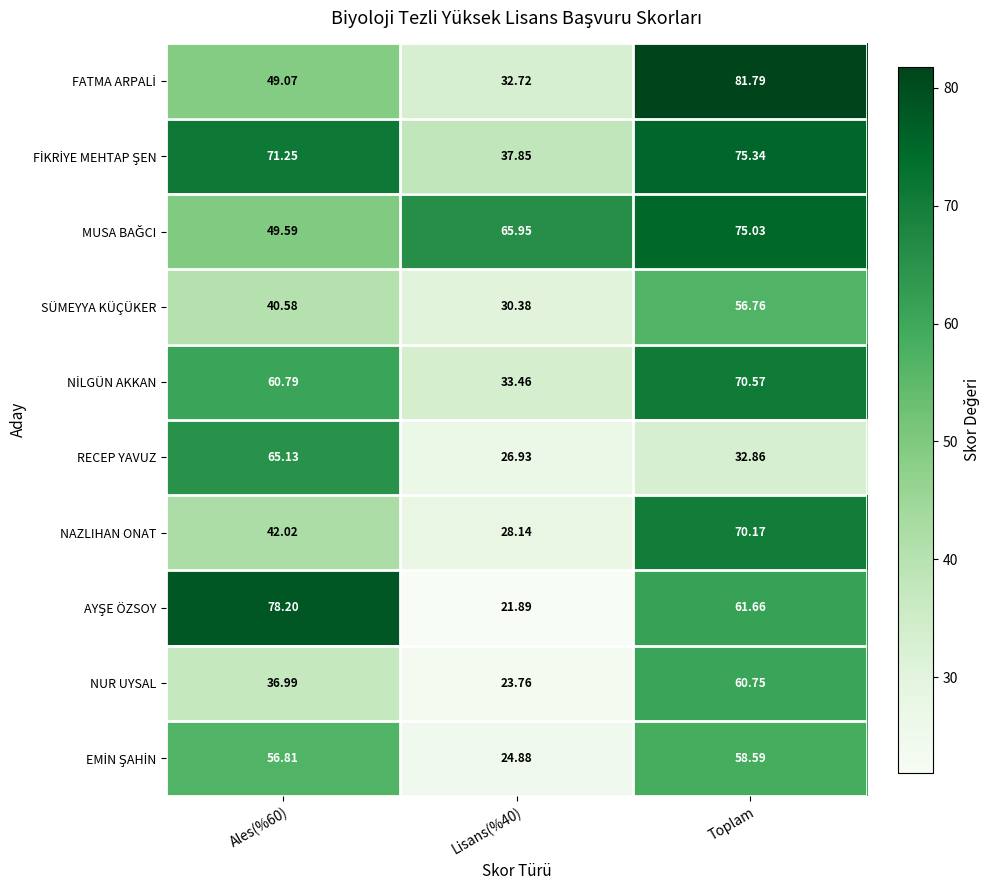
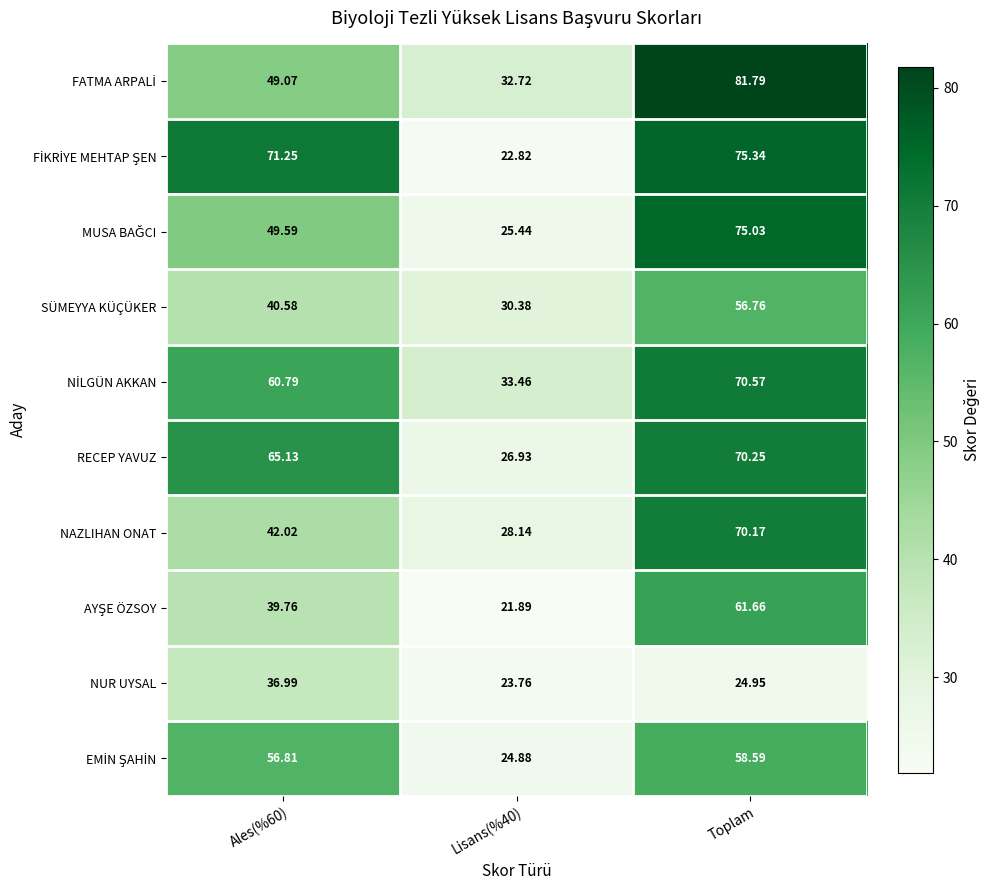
FİKRİYE MEHTAP ŞEN, Lisans(%40): 37.85 -> 22.82
MUSA BAĞCI, Lisans(%40): 65.95 -> 25.44
RECEP YAVUZ, Toplam: 32.86 -> 70.25
AYŞE ÖZSOY, Ales(%60): 78.20 -> 39.76
NUR UYSAL, Toplam: 60.75 -> 24.95
